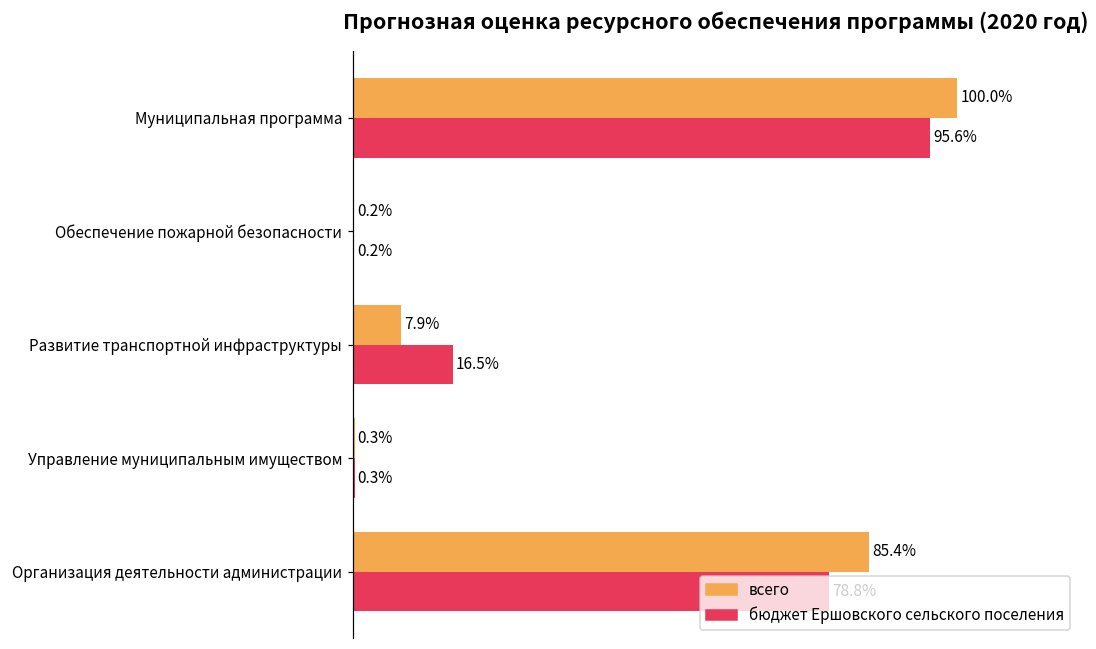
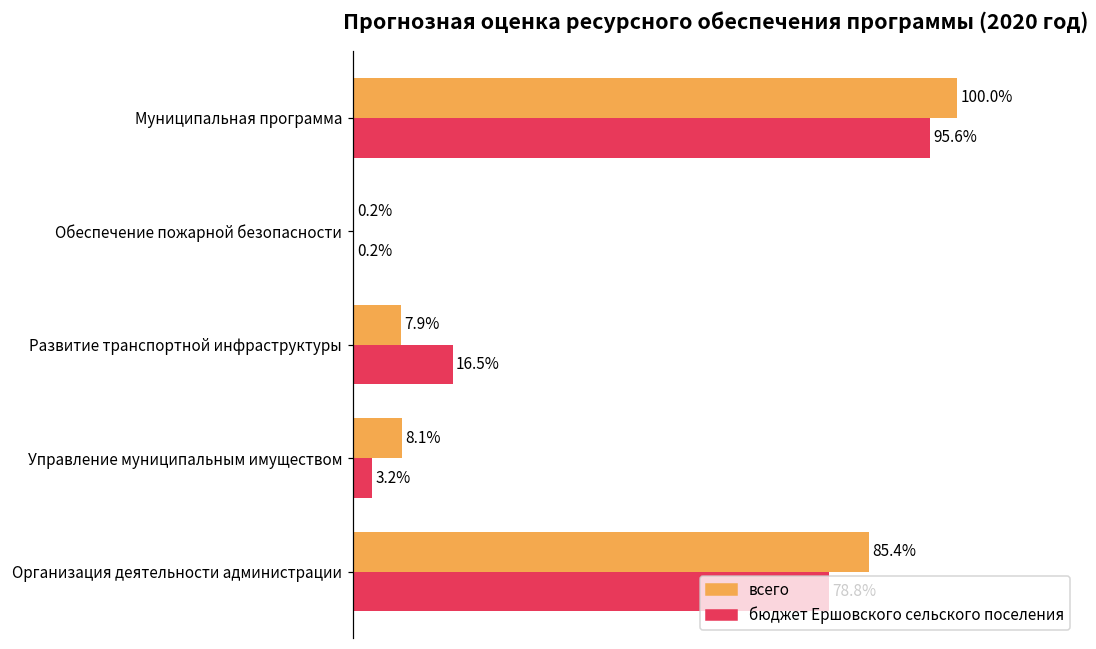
всего, Управление муниципальным имуществом: 0.3% -> 8.1%
бюджет Ершовского сельского поселения, Управление муниципальным имуществом: 0.3% -> 3.2%
